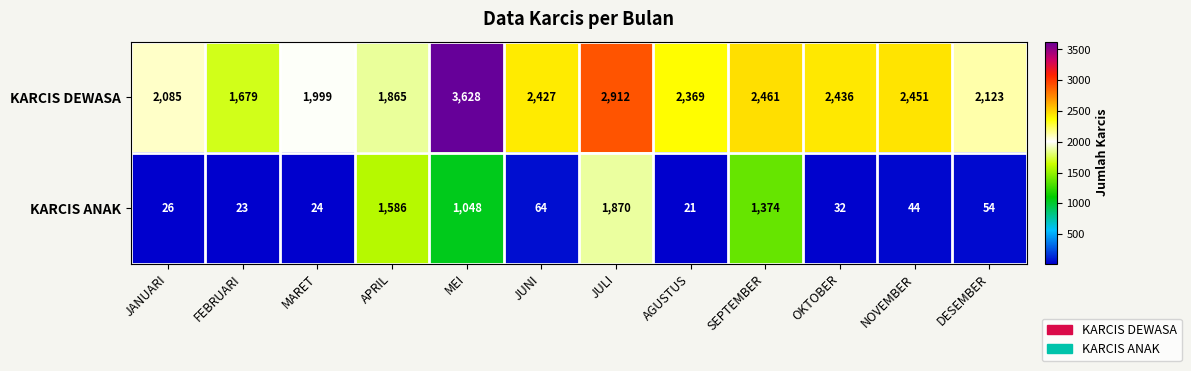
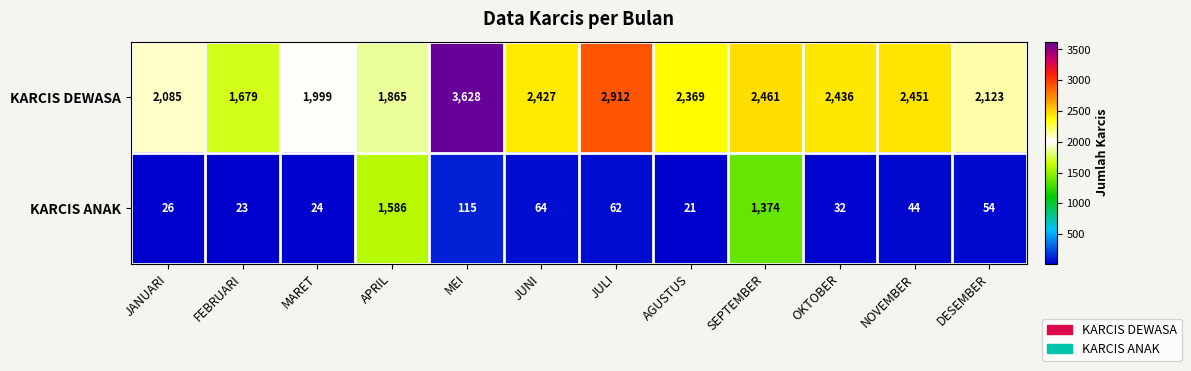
KARCIS ANAK, MEI: 1,048 -> 115
KARCIS ANAK, JULI: 1,870 -> 62
